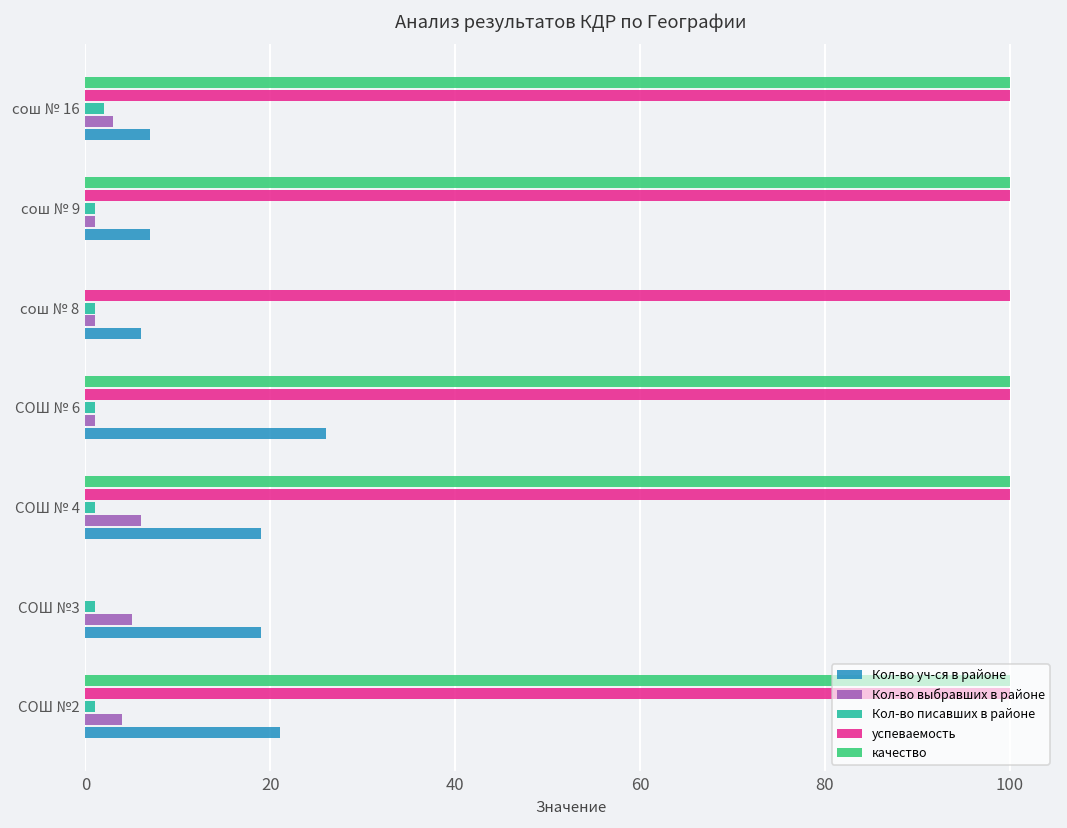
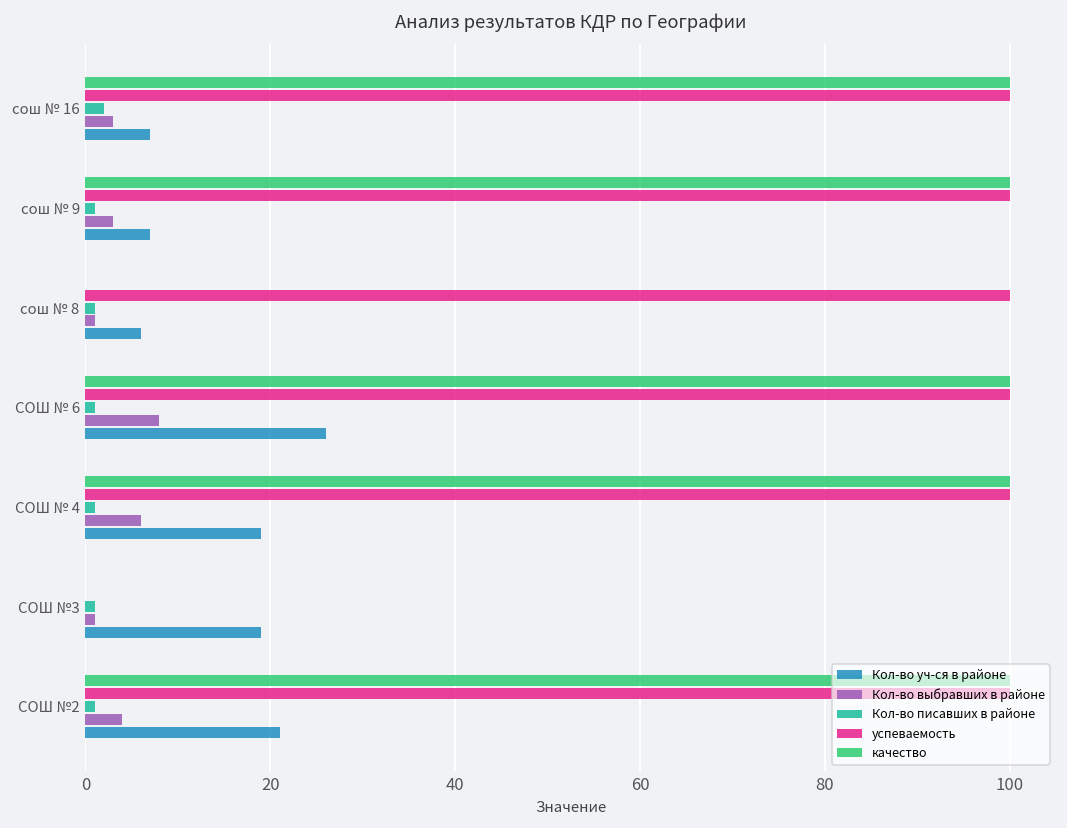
Кол-во выбравших в районе, сош № 9: 1 -> 3
Кол-во выбравших в районе, СОШ № 6: 1 -> 8
Кол-во выбравших в районе, СОШ №3: 5 -> 1
